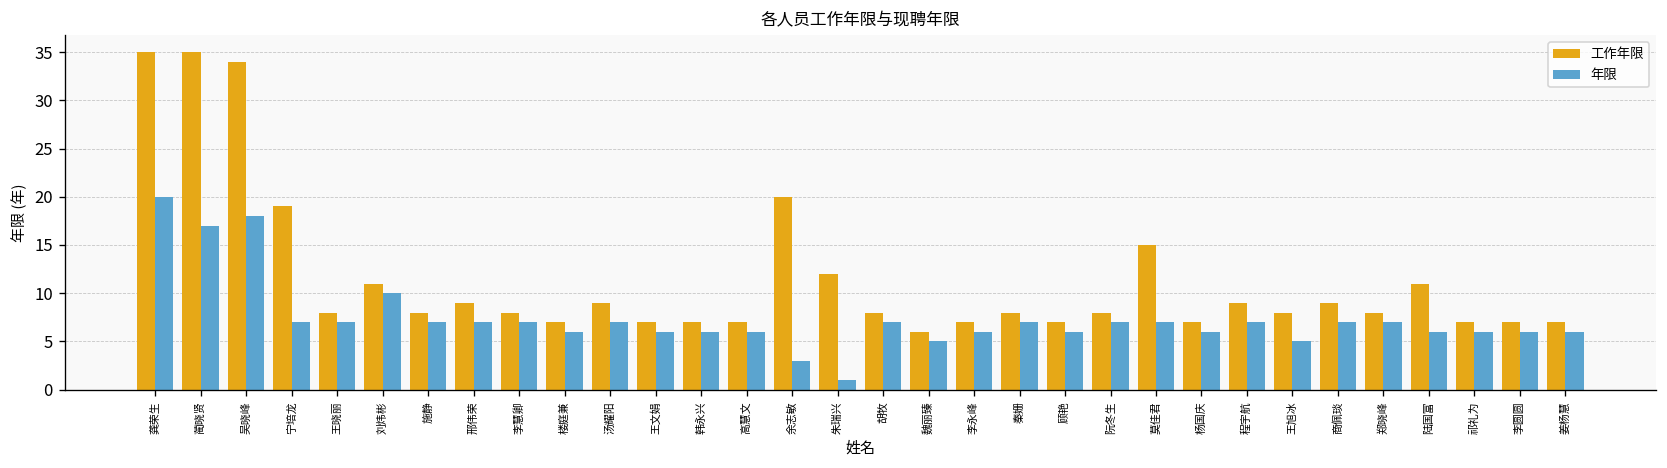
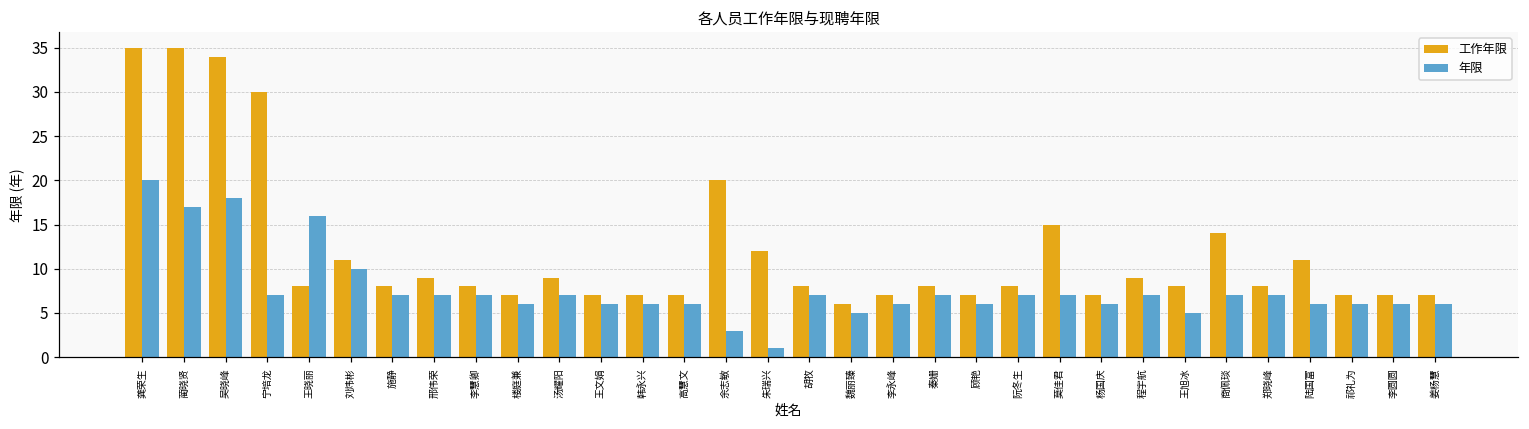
工作年限, 宁培龙: 19 -> 30
年限, 王晓丽: 7 -> 16
工作年限, 商佩琰: 9 -> 14
